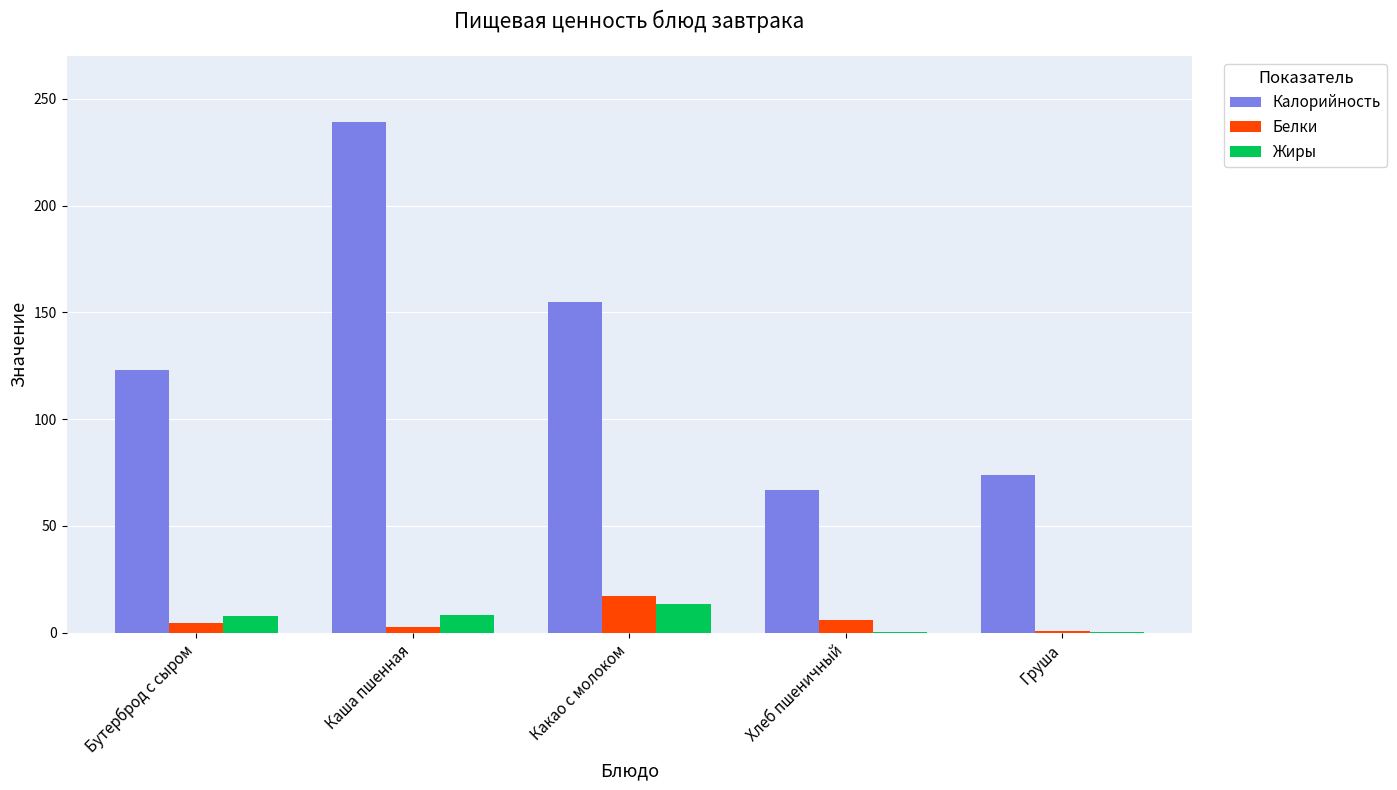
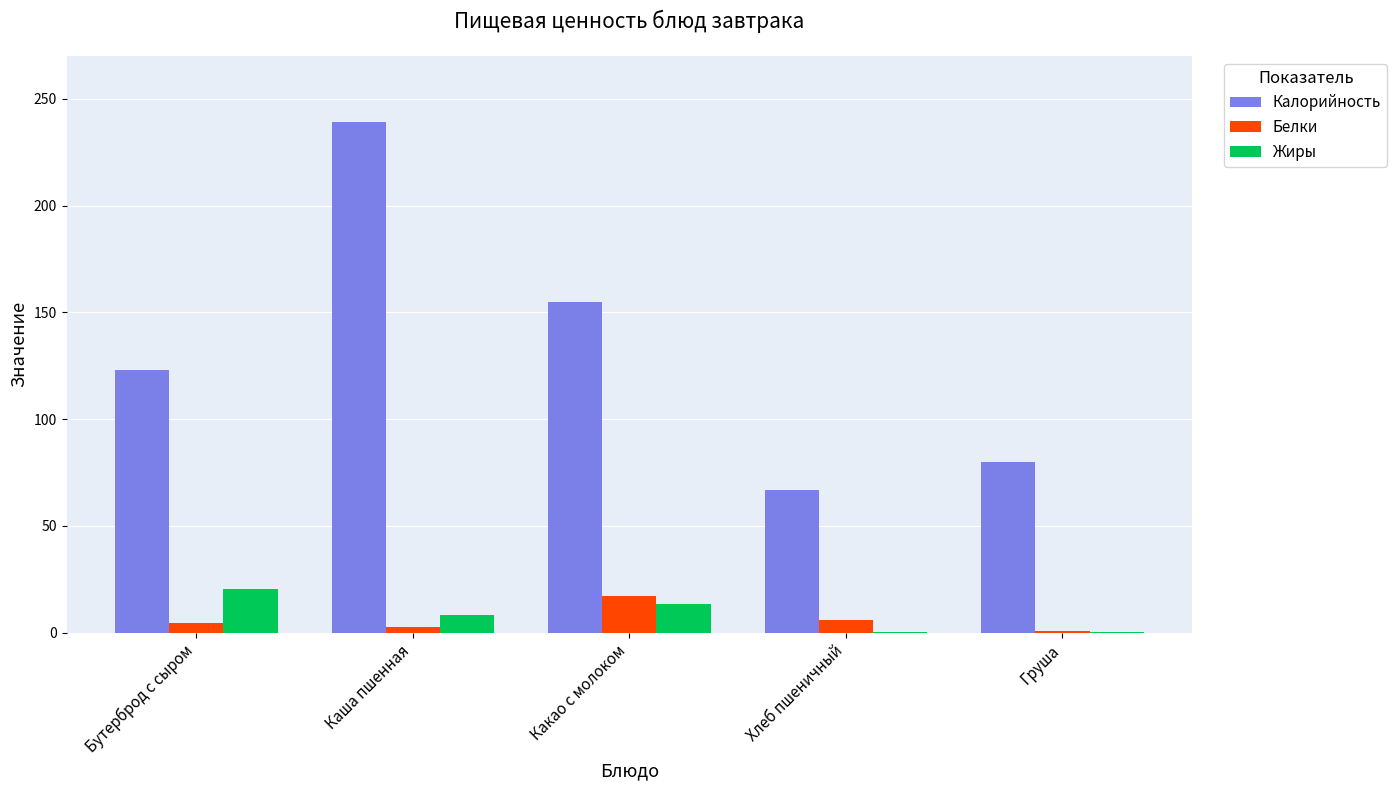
Жиры, Бутерброд с сыром: 8 -> 20
Калорийность, Груша: 74 -> 80
